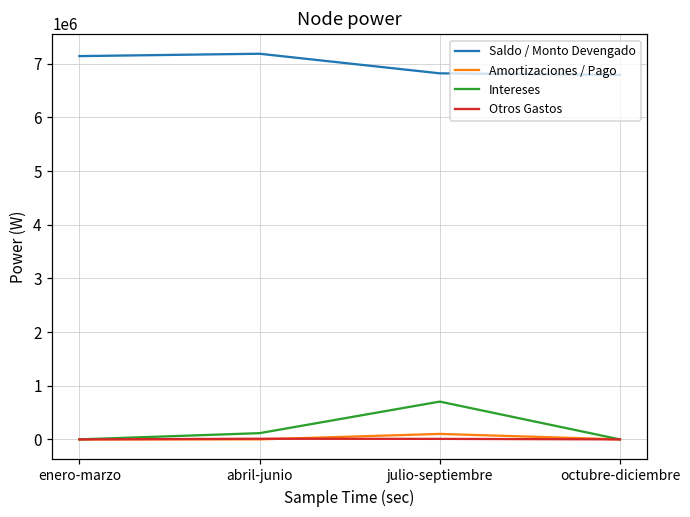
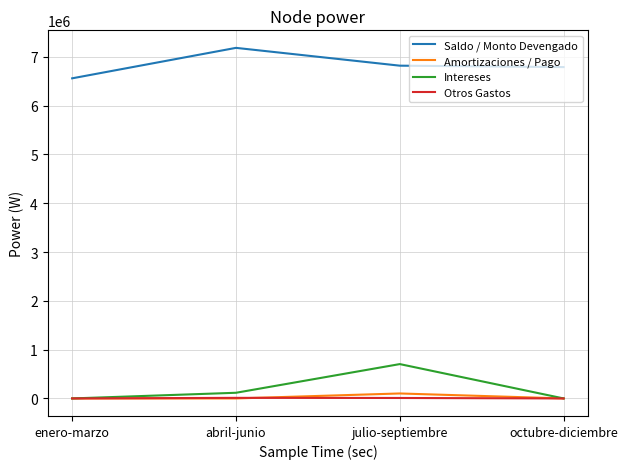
Saldo / Monto Devengado, enero-marzo: 7100000 -> 6600000
